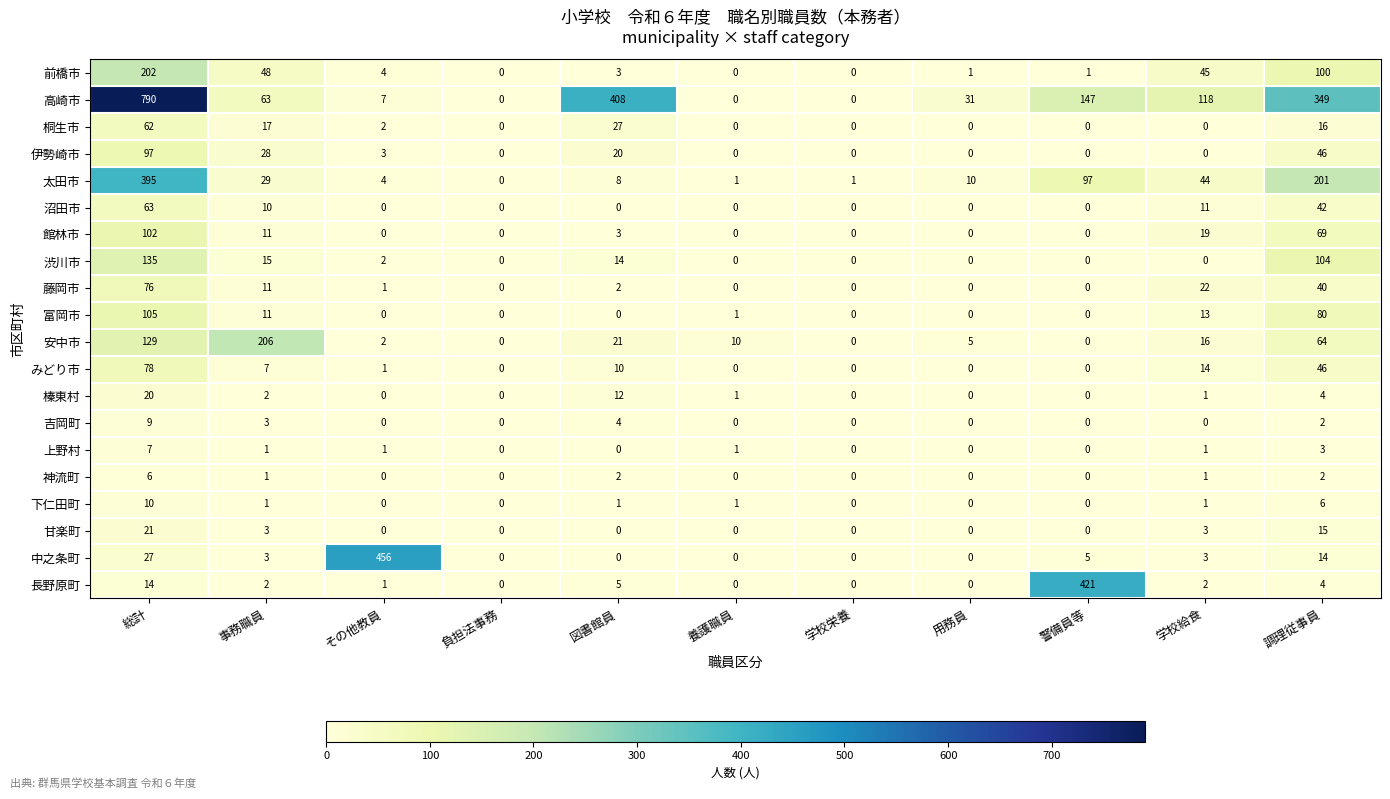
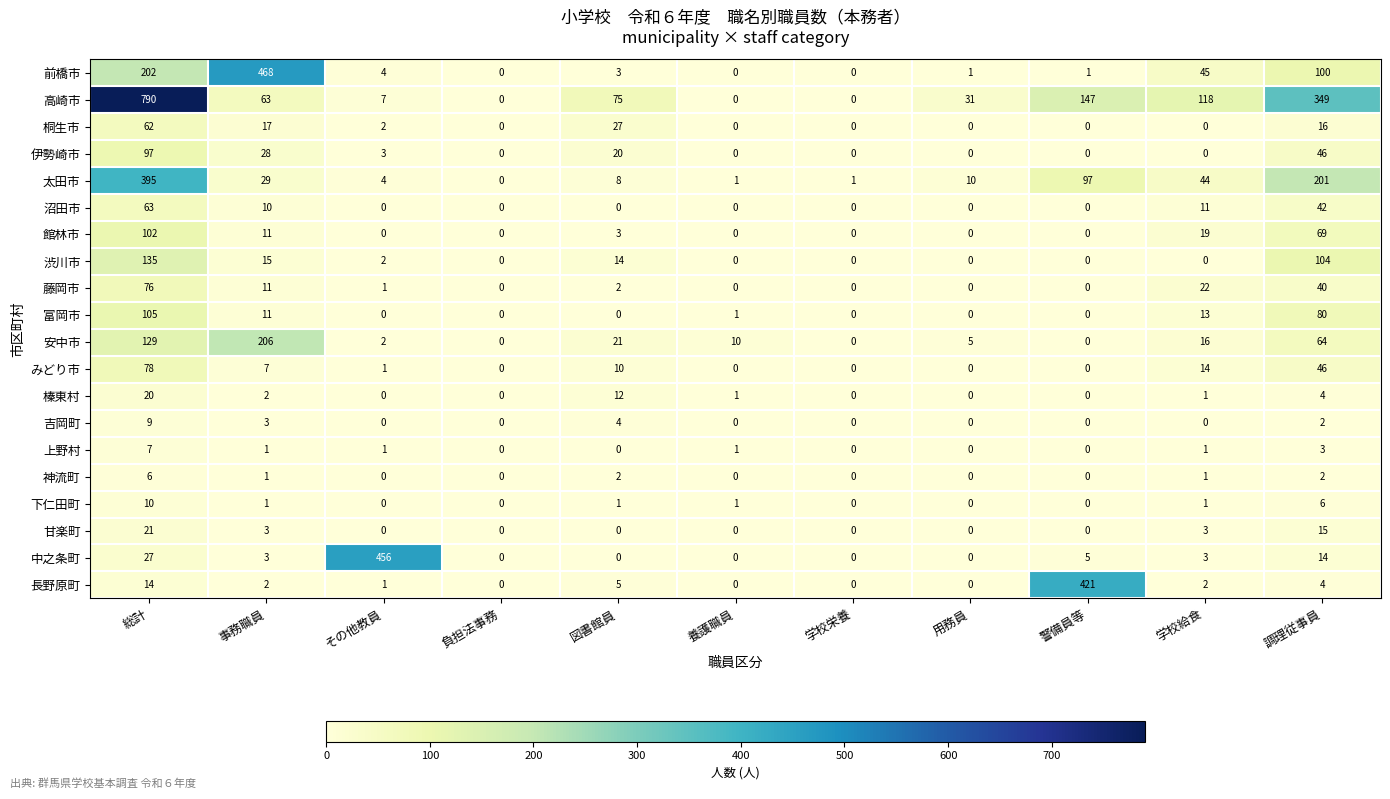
前橋市, 事務職員: 48 -> 468
高崎市, 図書館員: 408 -> 75
